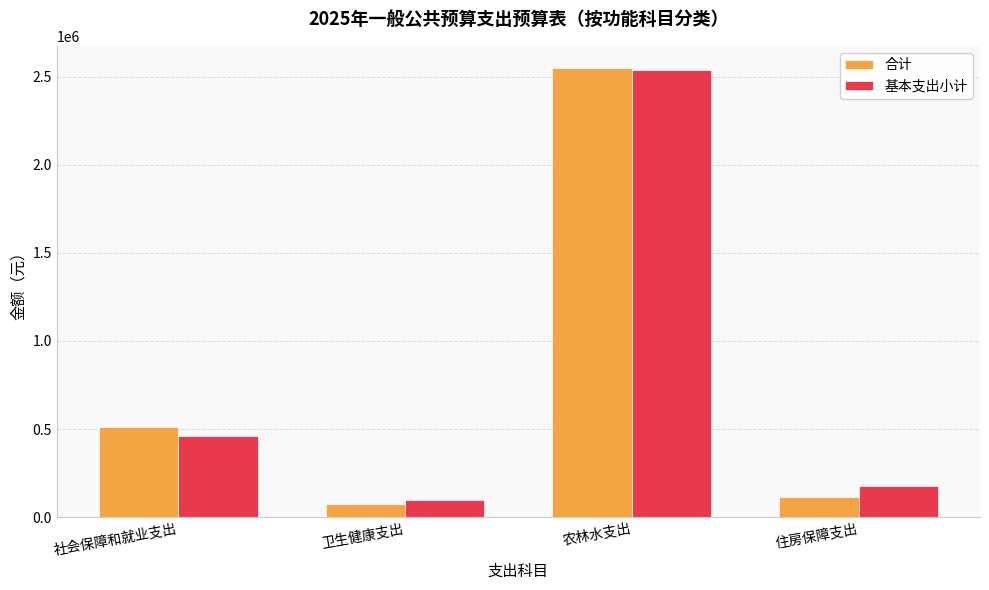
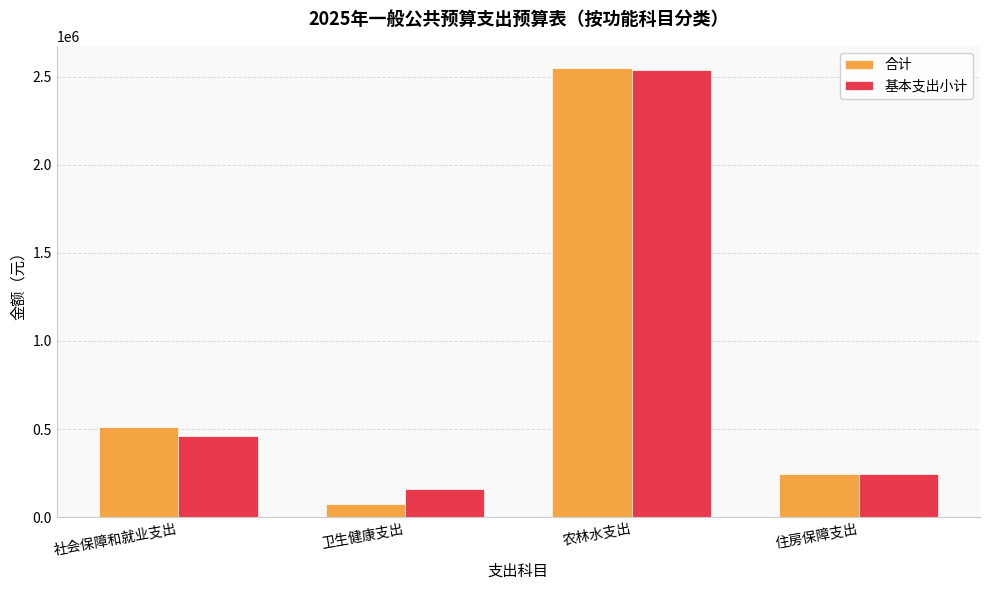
基本支出小计, 卫生健康支出: 100000 -> 160000
合计, 住房保障支出: 120000 -> 240000
基本支出小计, 住房保障支出: 180000 -> 240000
